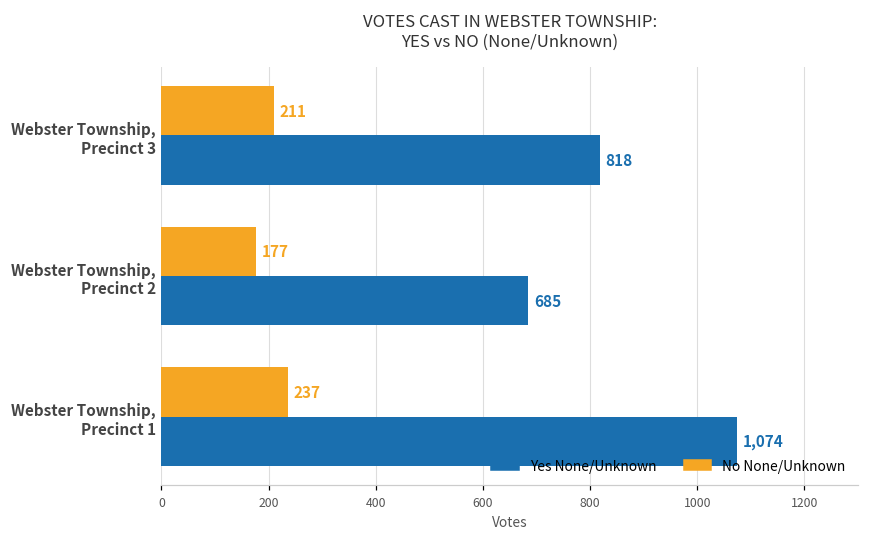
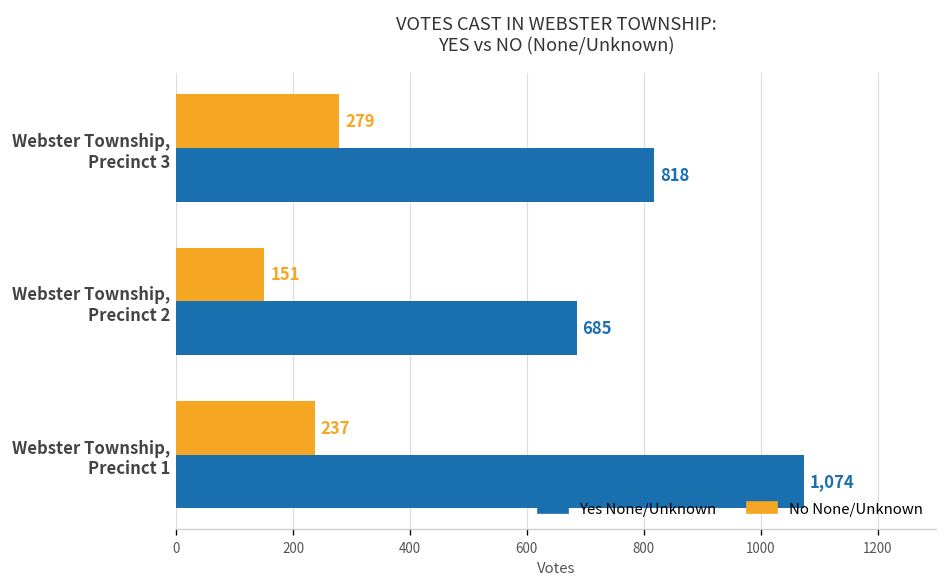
No None/Unknown, Webster Township, Precinct 3: 211 -> 279
No None/Unknown, Webster Township, Precinct 2: 177 -> 151
